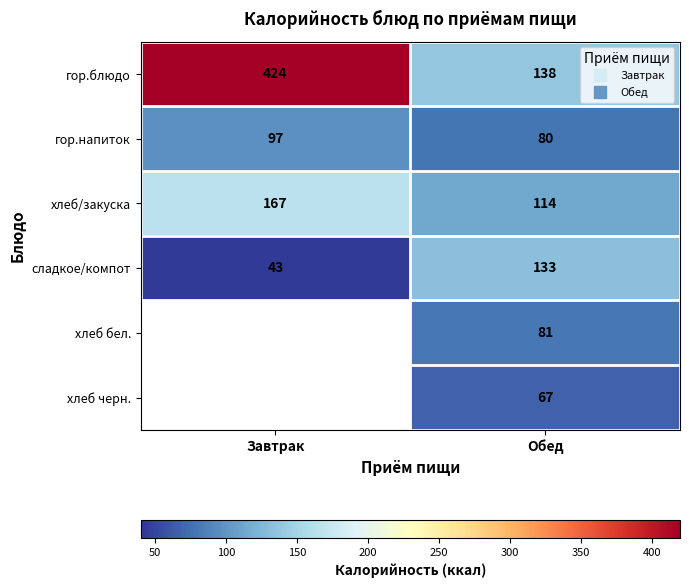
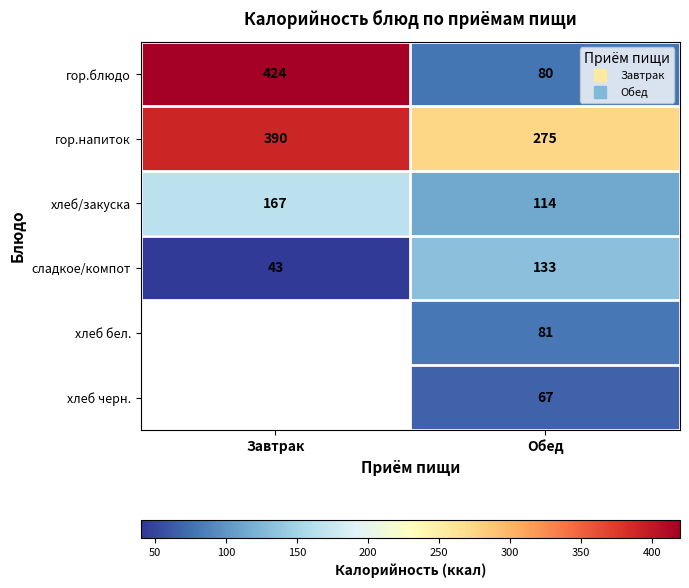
гор.блюдо, Обед: 138 -> 80
гор.напиток, Завтрак: 97 -> 390
гор.напиток, Обед: 80 -> 275
